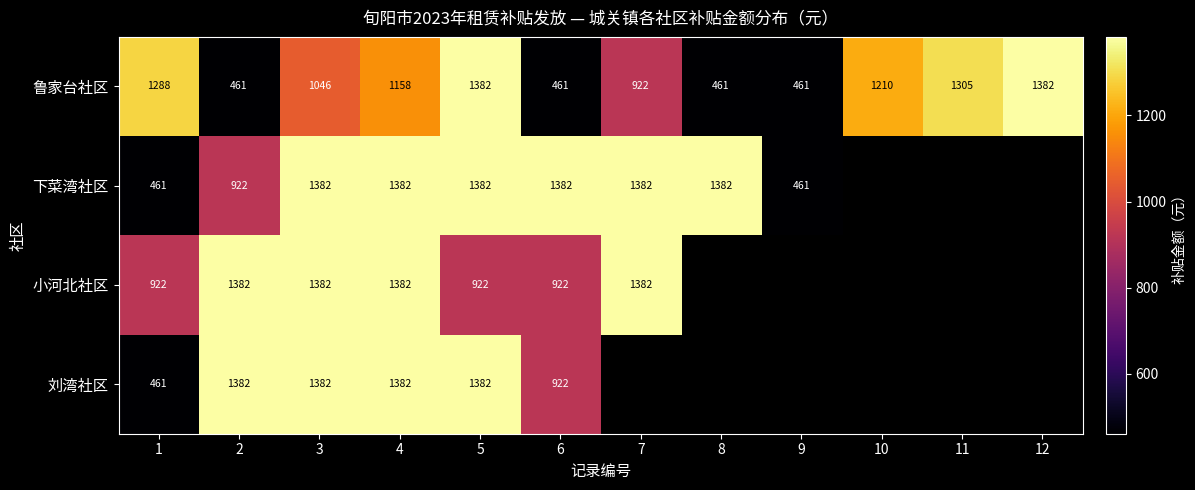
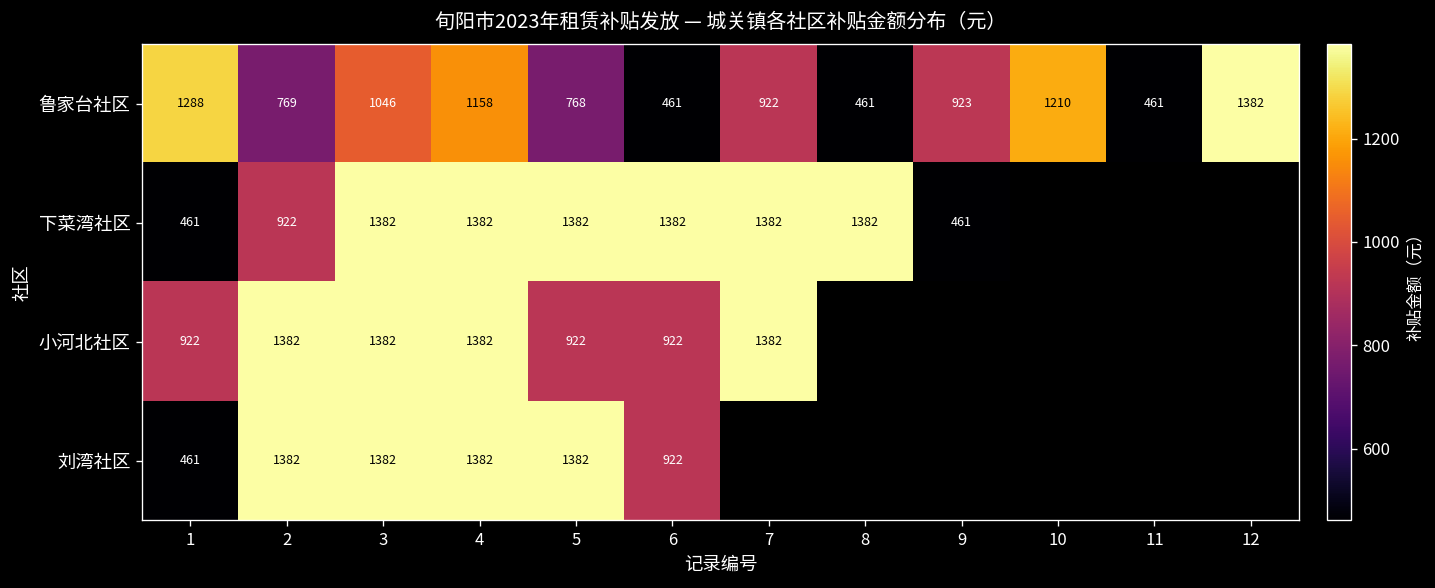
鲁家台社区, 2: 461 -> 769
鲁家台社区, 5: 1382 -> 768
鲁家台社区, 9: 461 -> 923
鲁家台社区, 11: 1305 -> 461
